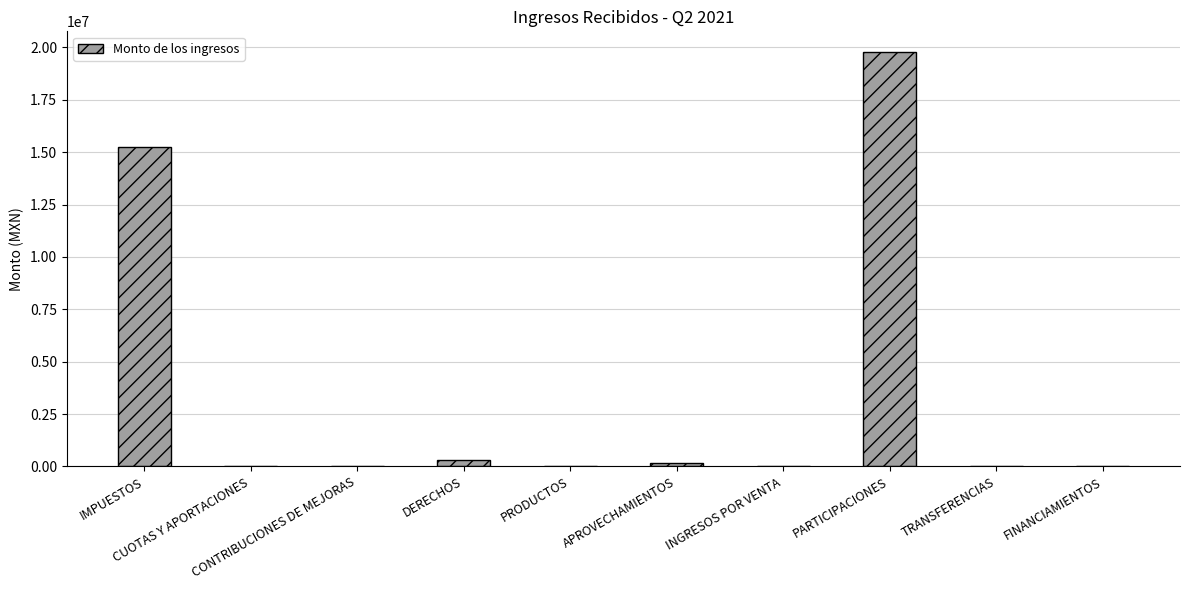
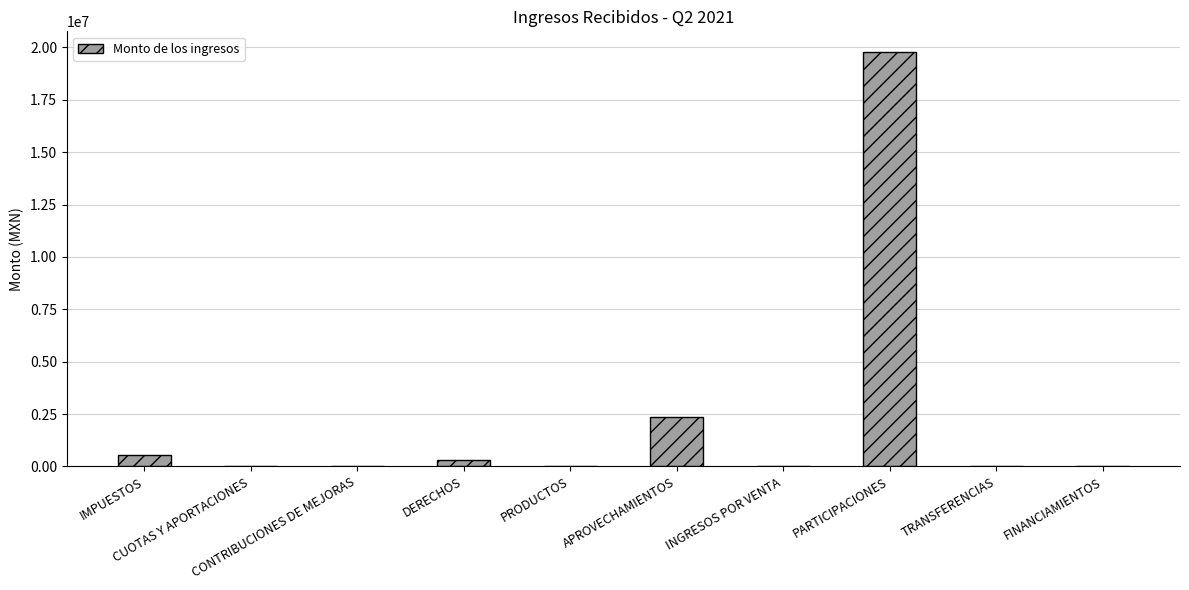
IMPUESTOS: 15300000 -> 500000
APROVECHAMIENTOS: 100000 -> 2400000
